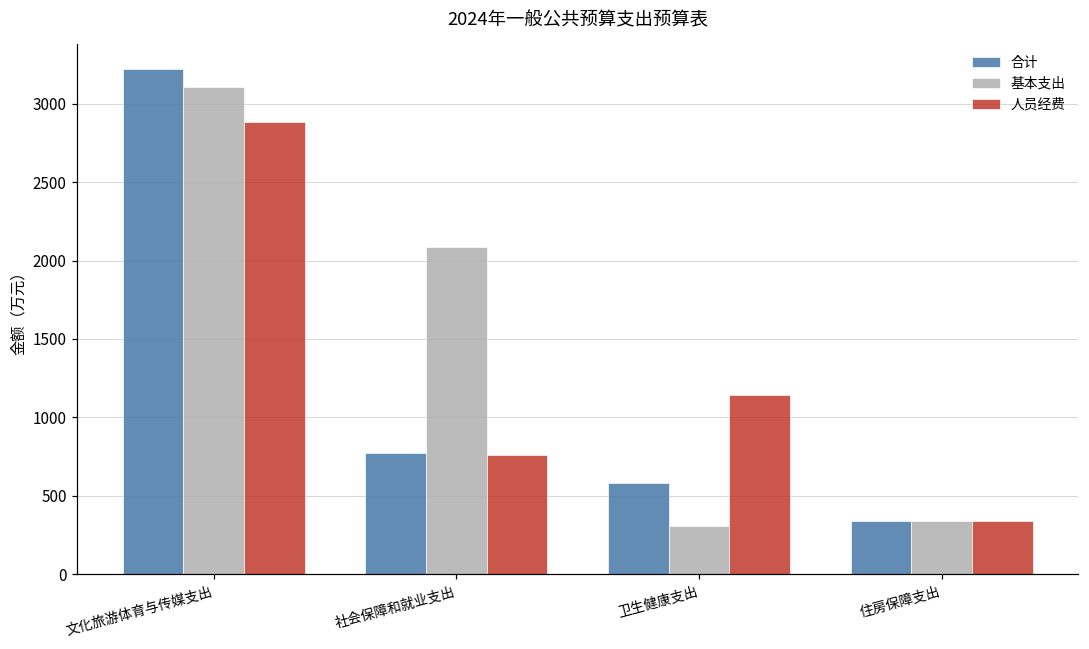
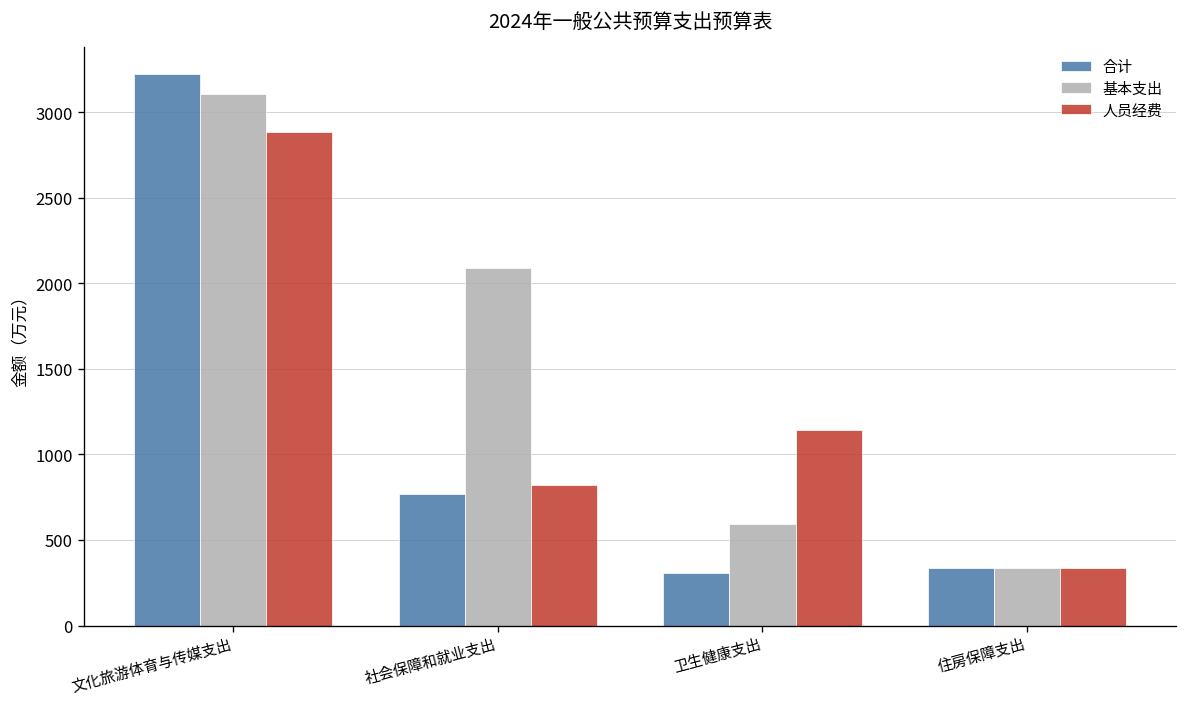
人员经费, 社会保障和就业支出: 760 -> 820
合计, 卫生健康支出: 580 -> 310
基本支出, 卫生健康支出: 310 -> 590
